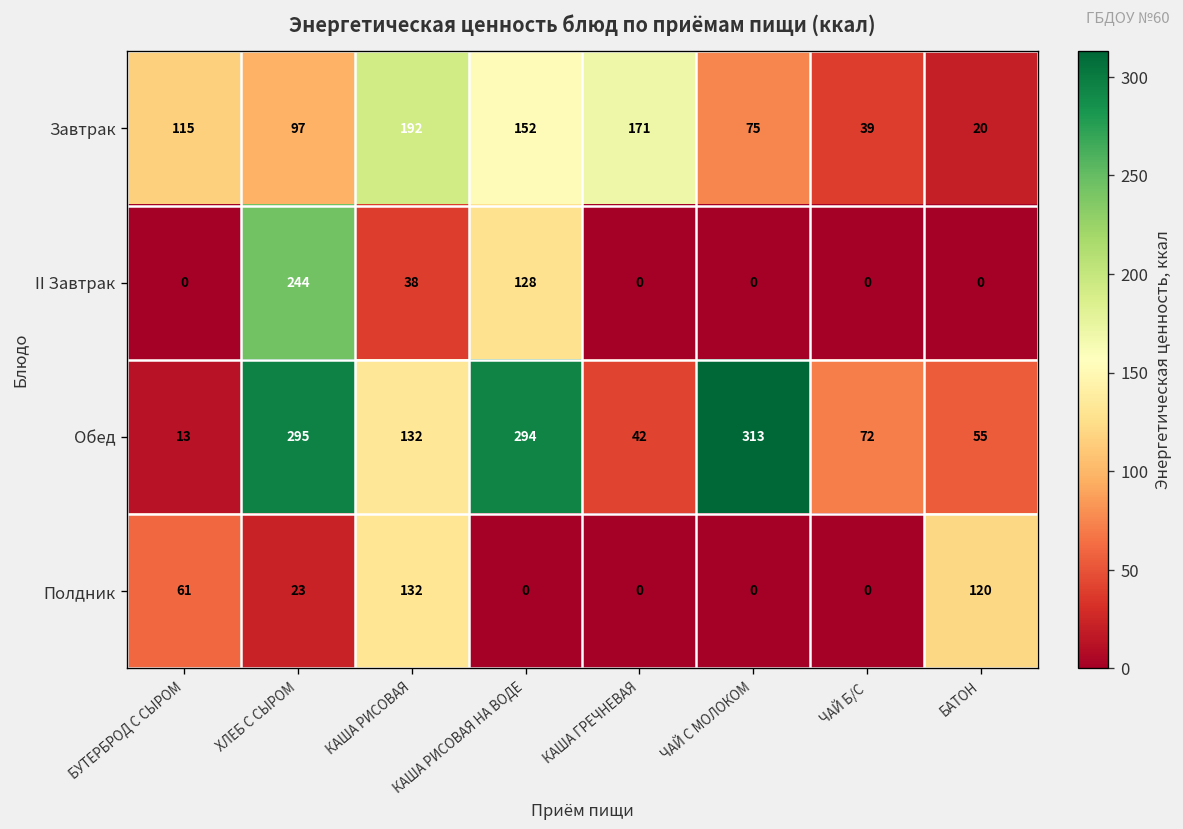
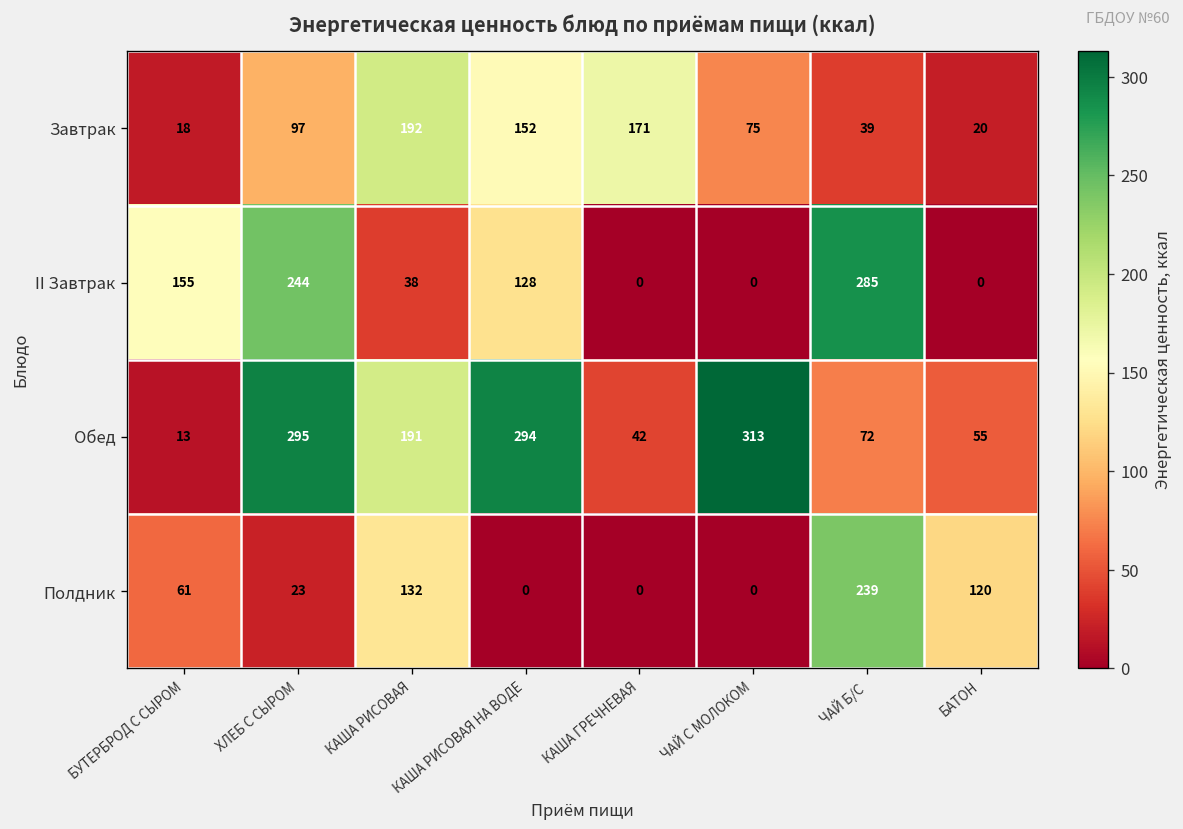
Завтрак, БУТЕРБРОД С СЫРОМ: 115 -> 18
II Завтрак, БУТЕРБРОД С СЫРОМ: 0 -> 155
II Завтрак, ЧАЙ Б/С: 0 -> 285
Обед, КАША РИСОВАЯ: 132 -> 191
Полдник, ЧАЙ Б/С: 0 -> 239
